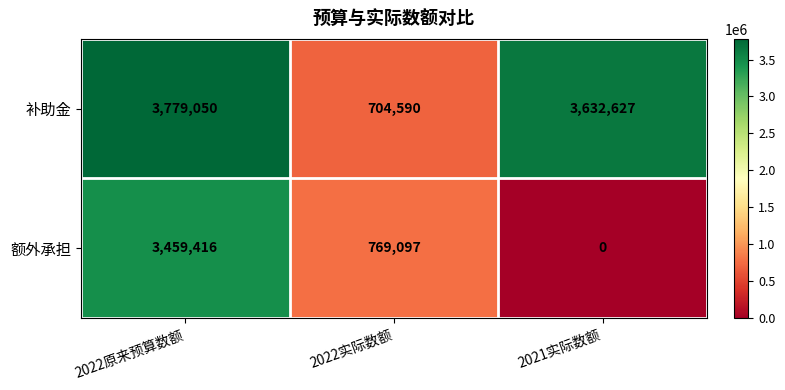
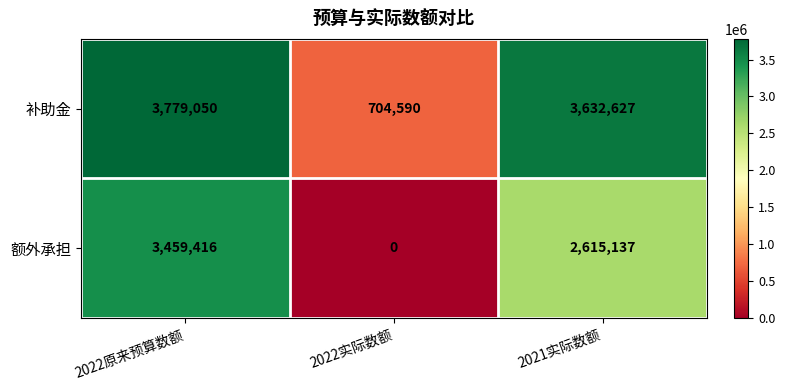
额外承担, 2022实际数额: 769,097 -> 0
额外承担, 2021实际数额: 0 -> 2,615,137
